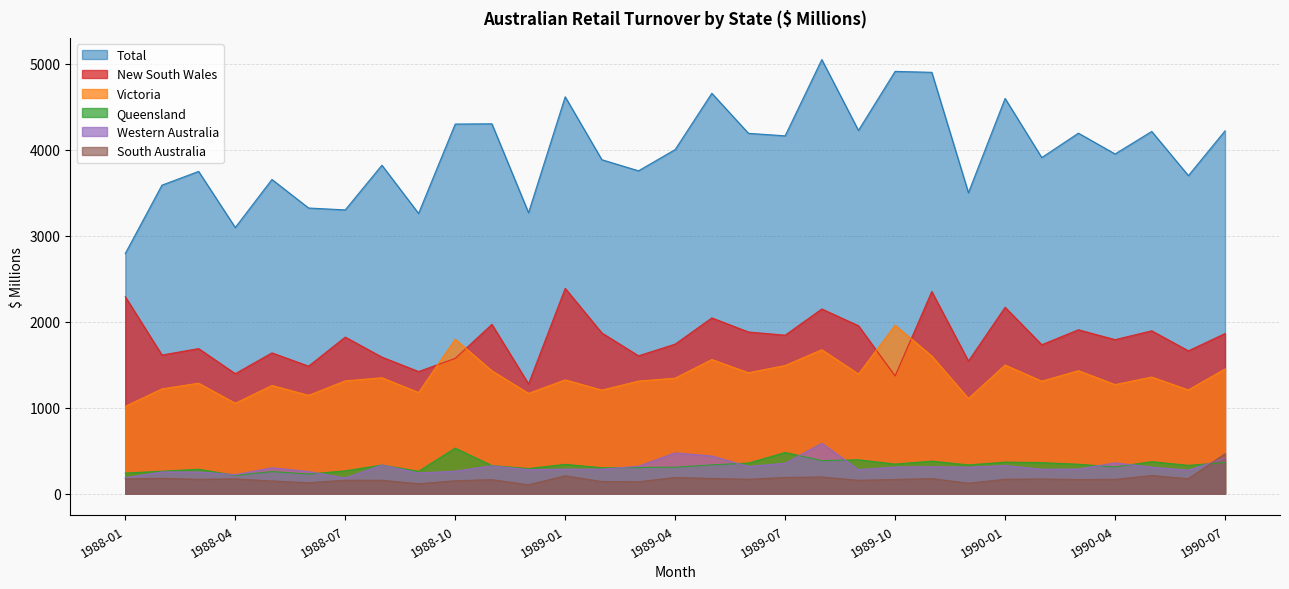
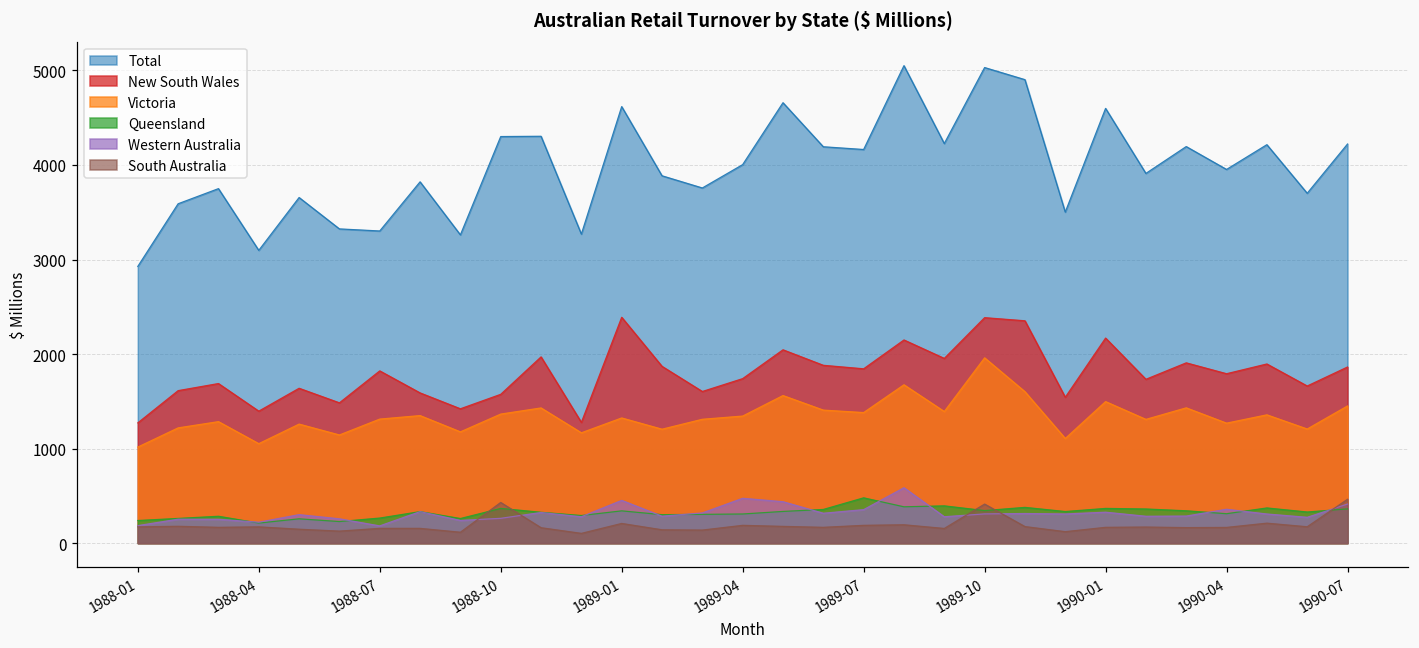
Total, 1988-01: 2800 -> 2900
New South Wales, 1988-01: 2300 -> 1300
Victoria, 1988-10: 1800 -> 1400
Queensland, 1988-10: 500 -> 400
South Australia, 1988-10: 200 -> 400
Western Australia, 1989-01: 300 -> 500
Victoria, 1989-07: 1500 -> 1400
Total, 1989-10: 4900 -> 5000
New South Wales, 1989-10: 1400 -> 2400
South Australia, 1989-10: 200 -> 400
